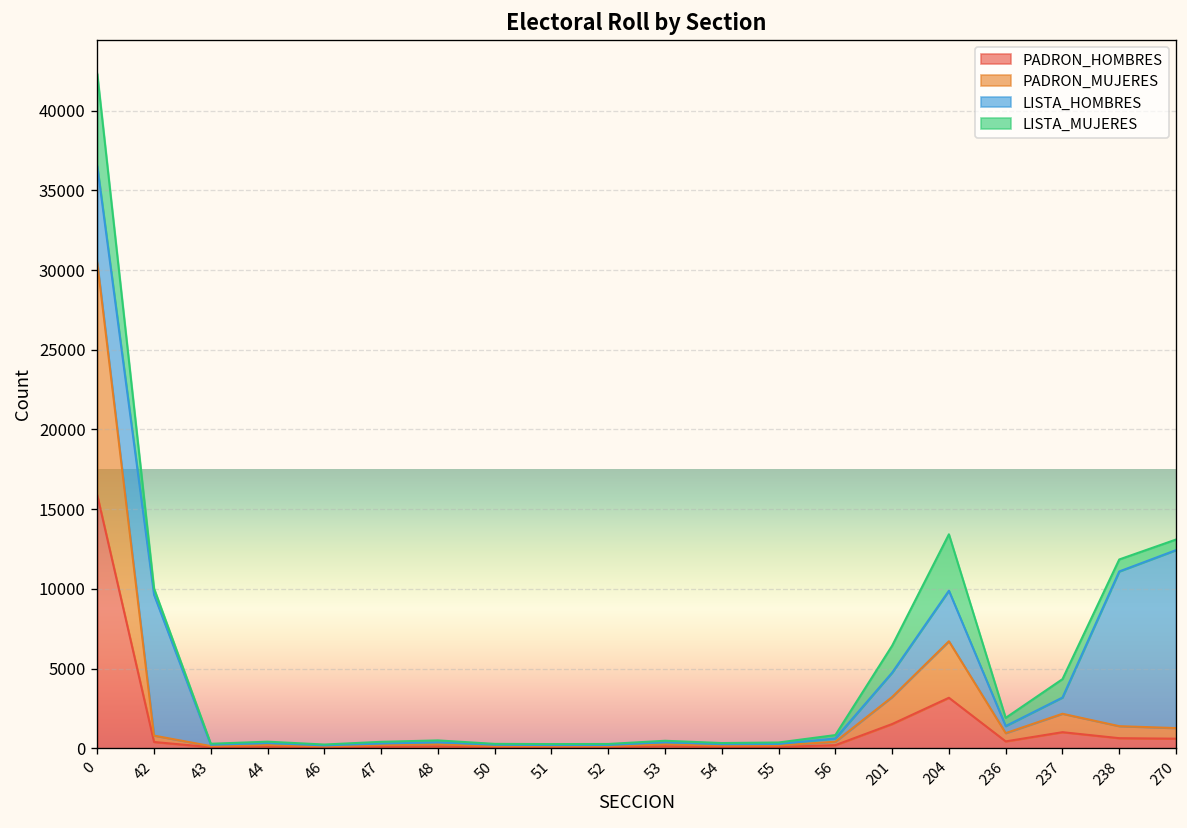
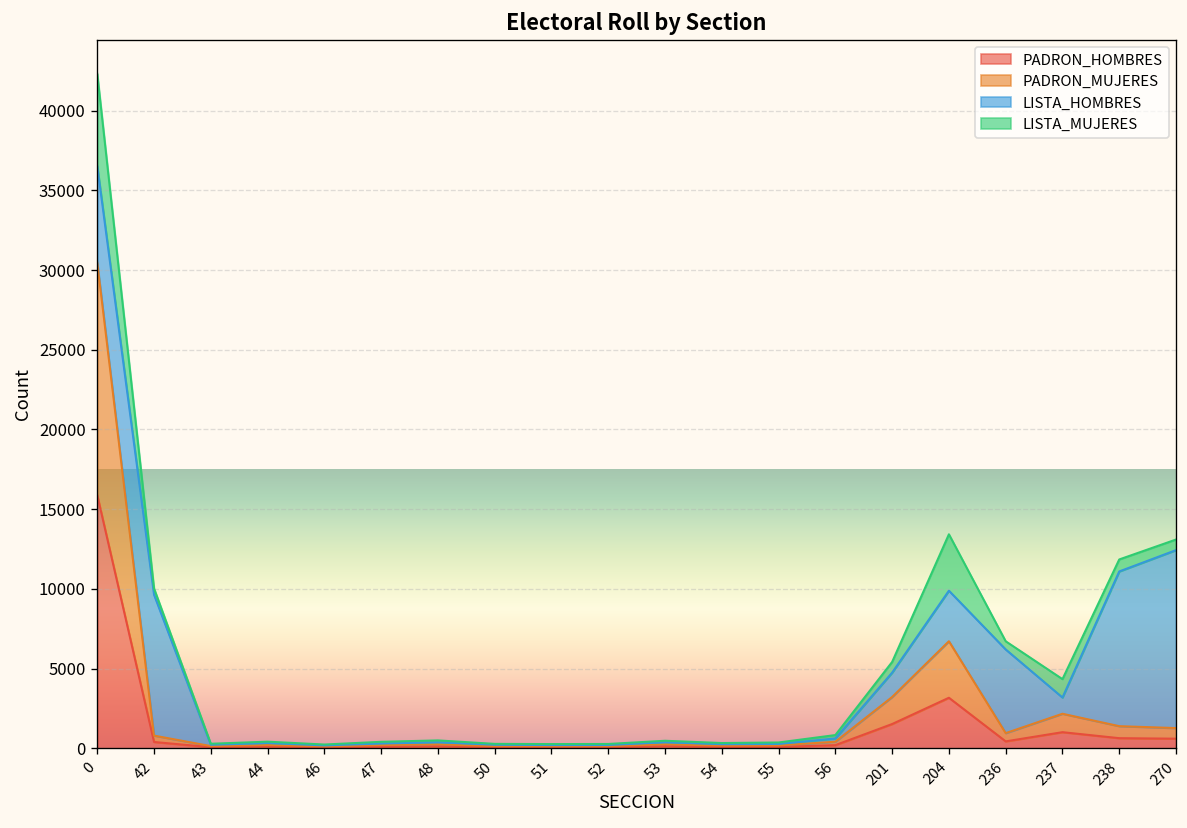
LISTA_MUJERES, 201: 1700 -> 700
LISTA_HOMBRES, 236: 400 -> 5200
